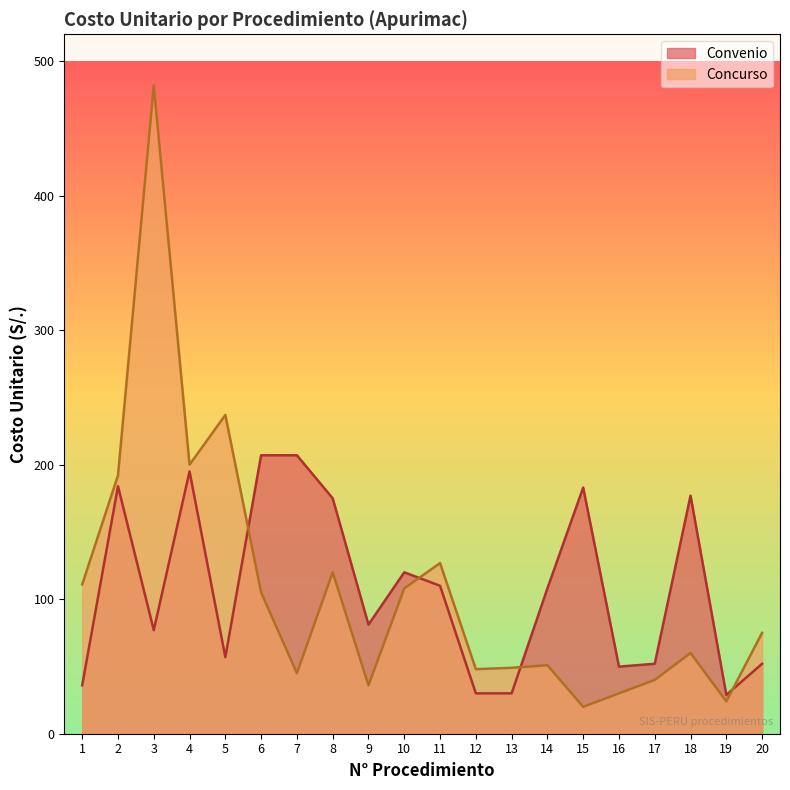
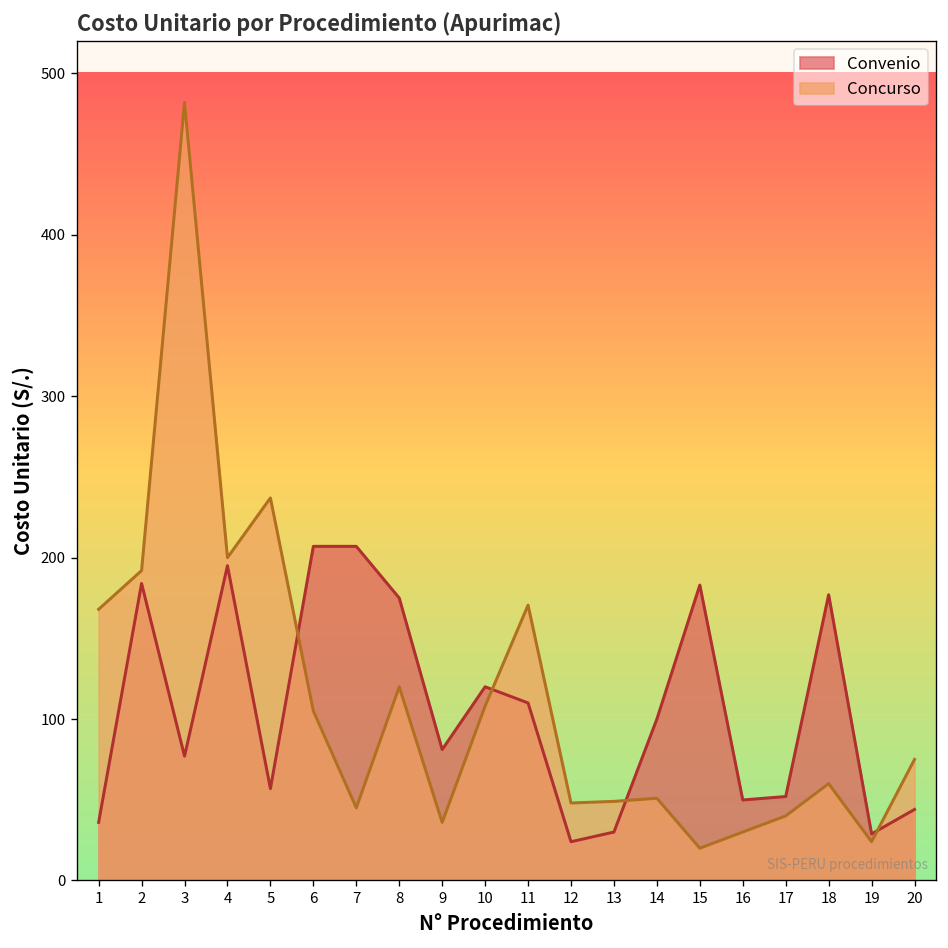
Concurso, 1: 111 -> 168
Concurso, 11: 127 -> 171
Convenio, 12: 30 -> 24
Convenio, 14: 108 -> 100
Convenio, 20: 52 -> 44
